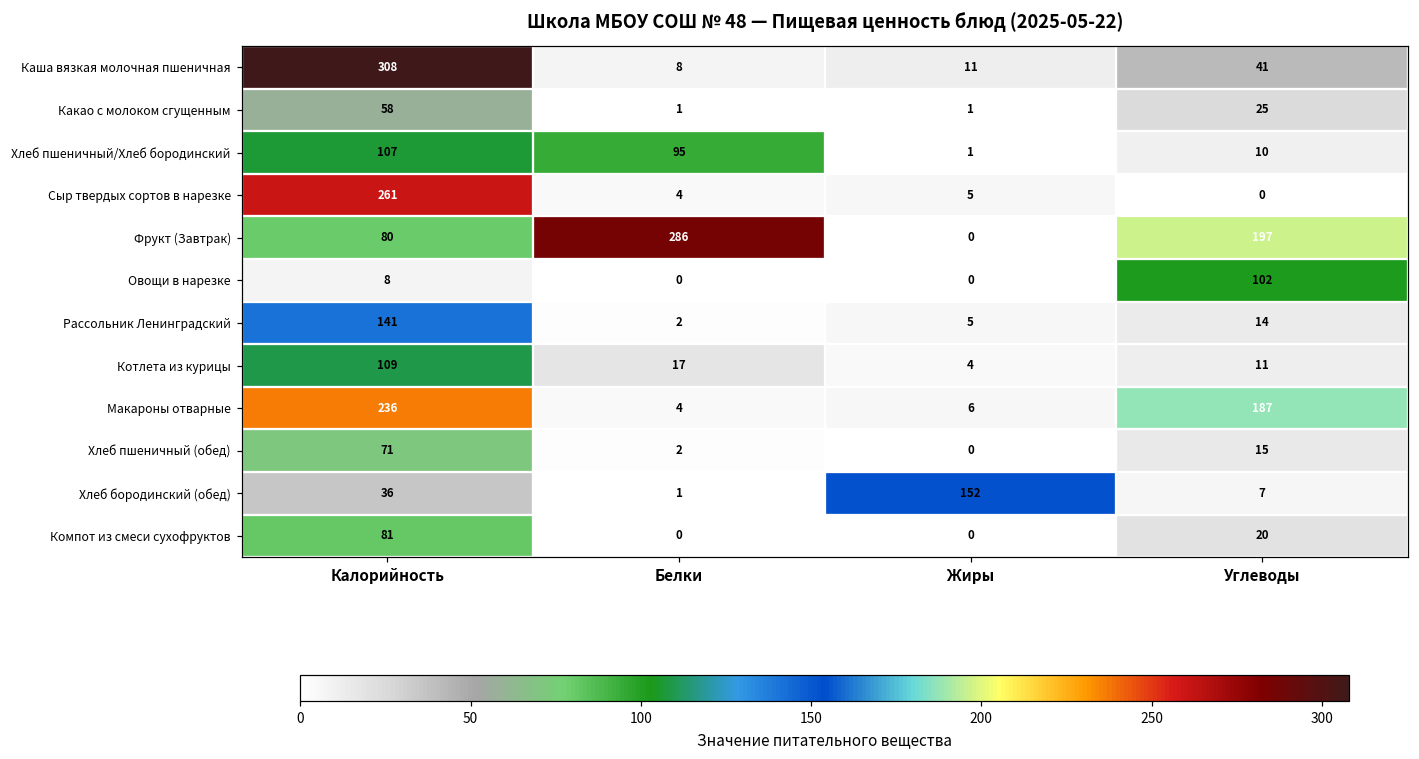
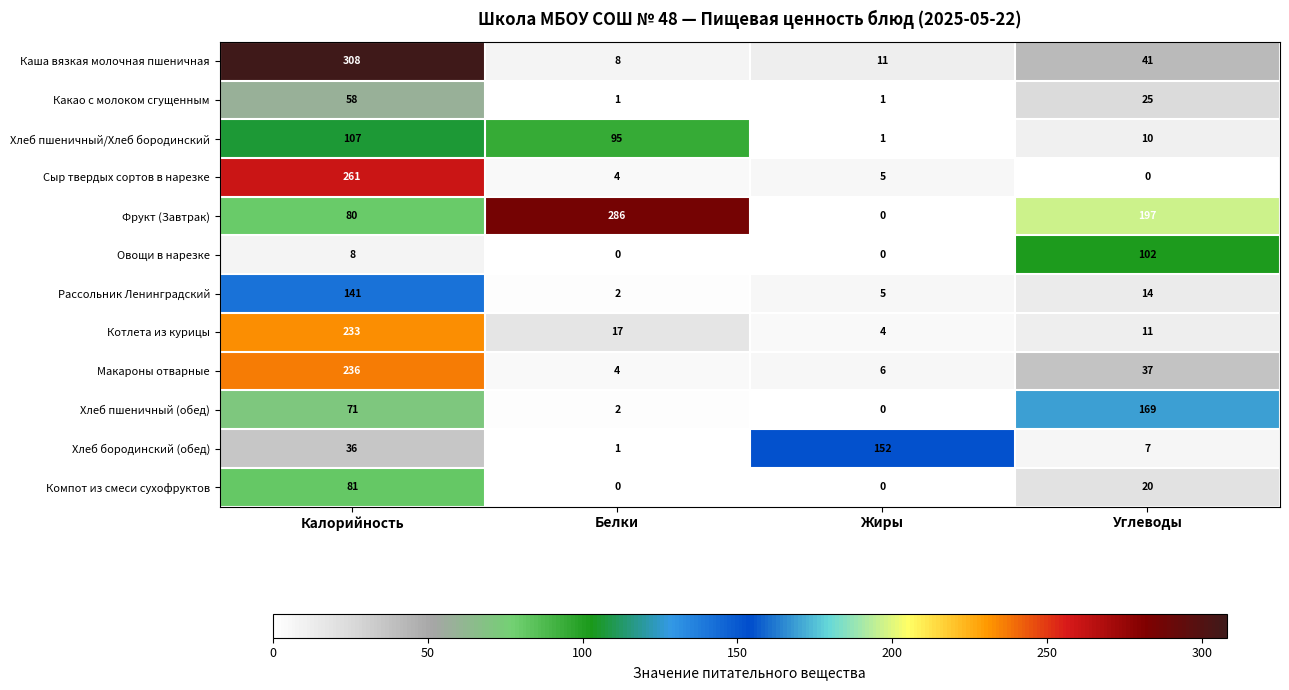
Котлета из курицы, Калорийность: 109 -> 233
Макароны отварные, Углеводы: 187 -> 37
Хлеб пшеничный (обед), Углеводы: 15 -> 169
